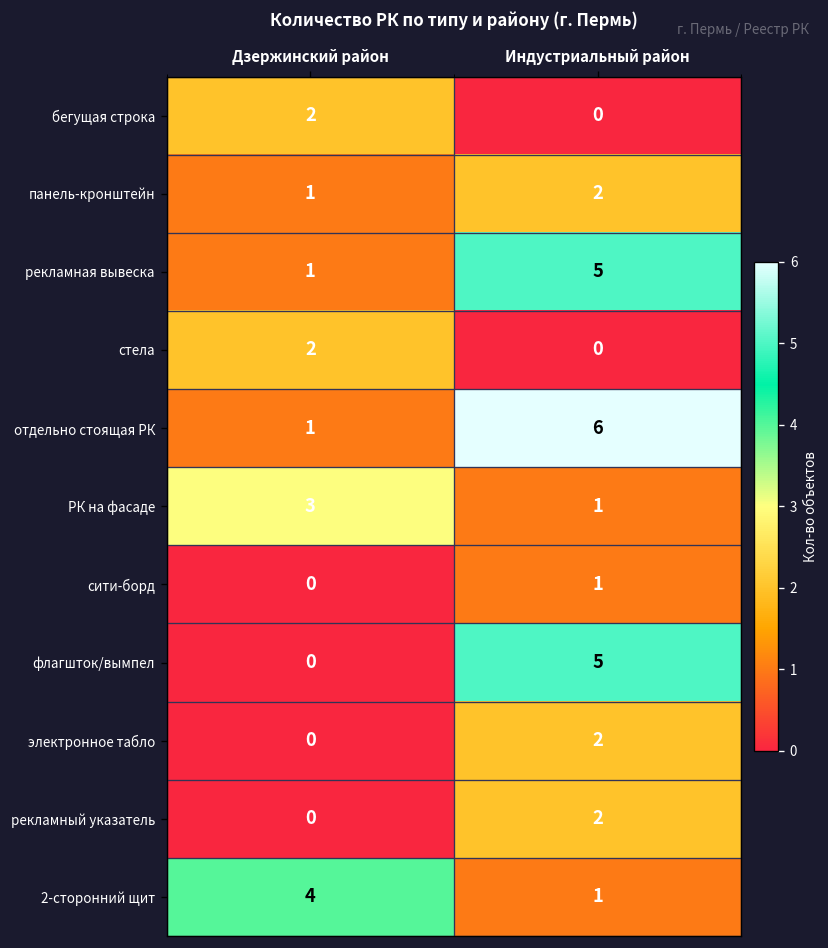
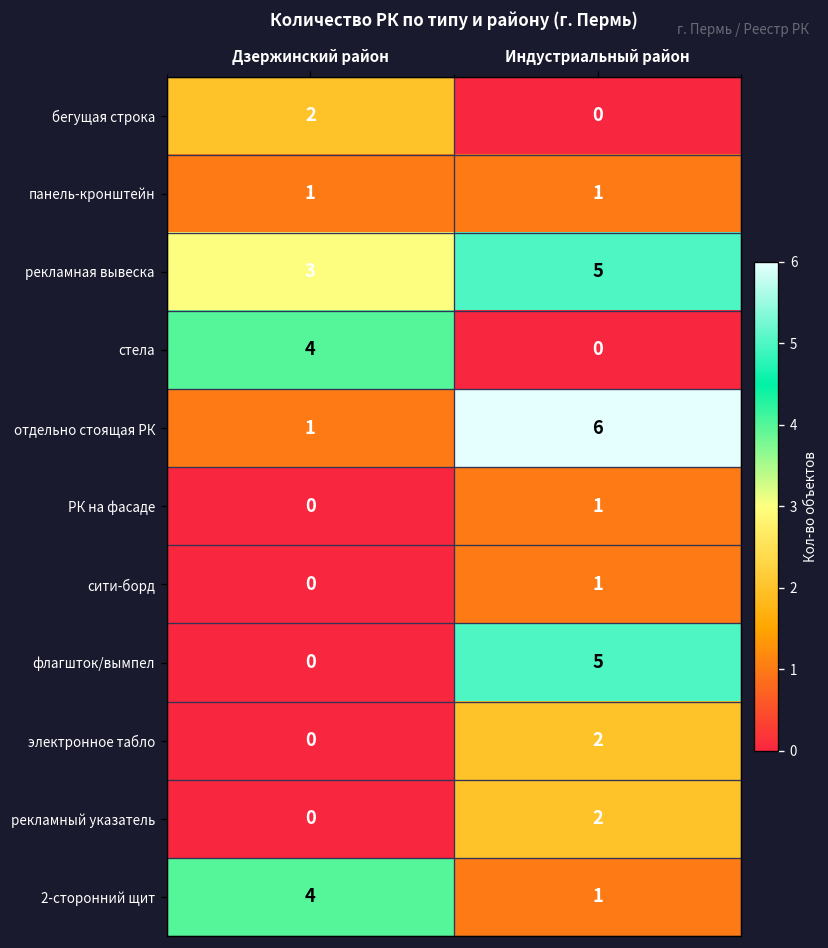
панель-кронштейн, Индустриальный район: 2 -> 1
рекламная вывеска, Дзержинский район: 1 -> 3
стела, Дзержинский район: 2 -> 4
РК на фасаде, Дзержинский район: 3 -> 0
